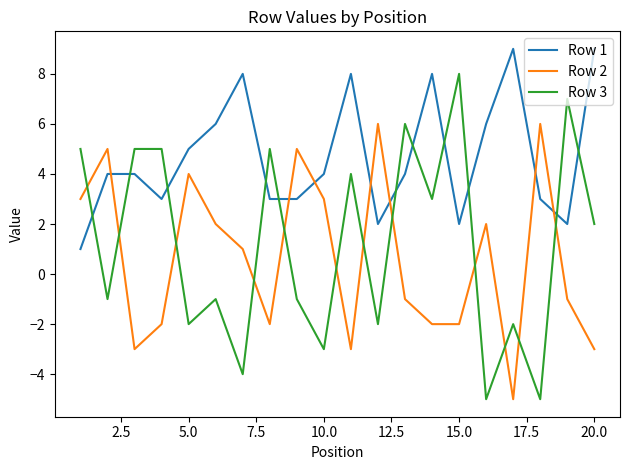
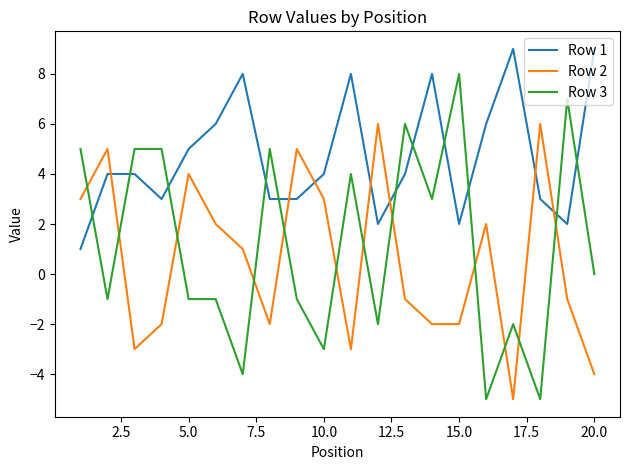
Row 3, 5.0: -2 -> -1
Row 2, 20.0: -3 -> -4
Row 3, 20.0: 2 -> 0
